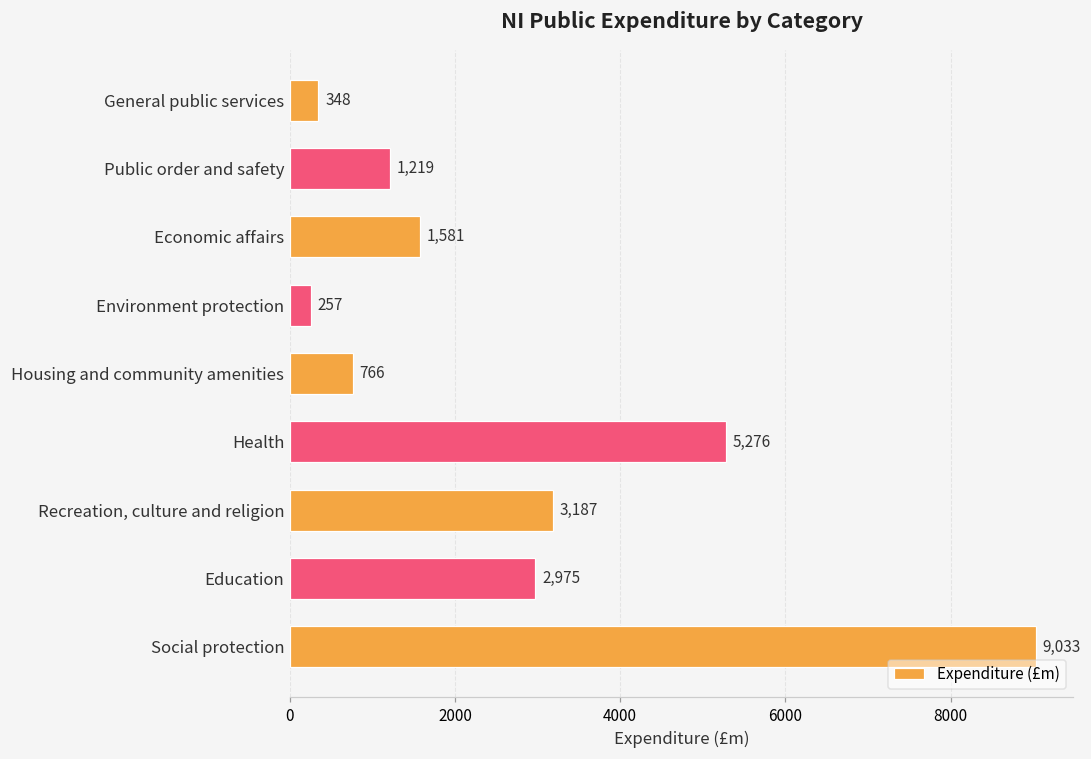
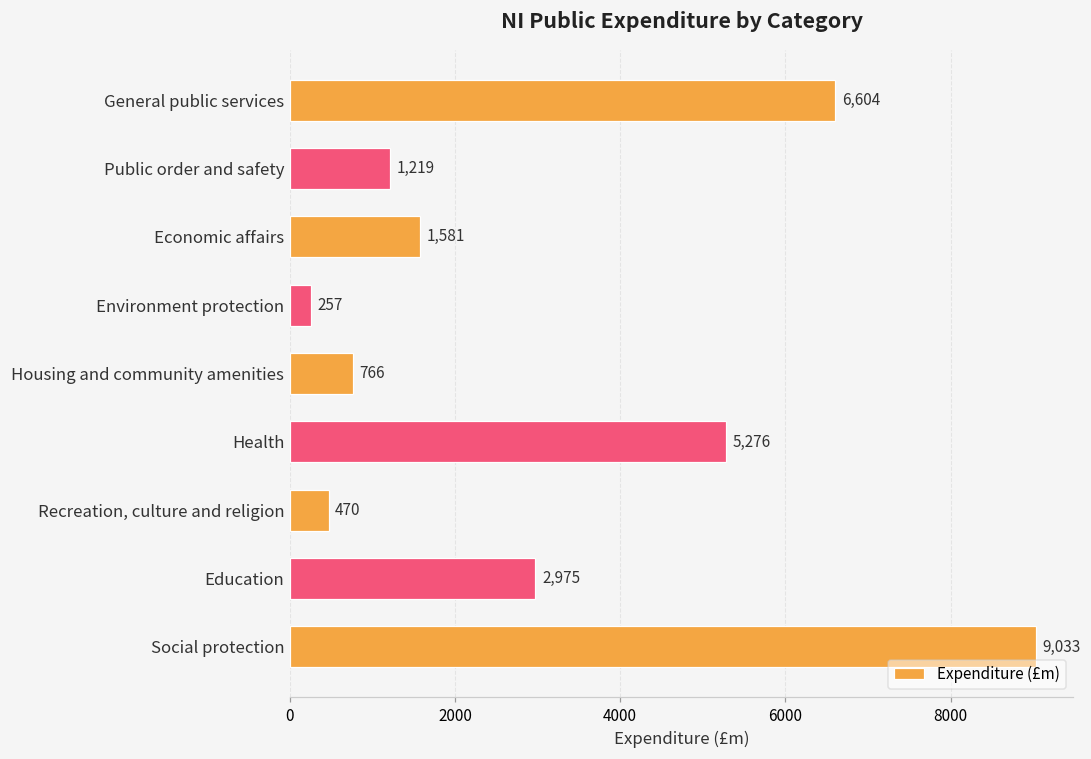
General public services: 348 -> 6,604
Recreation, culture and religion: 3,187 -> 470
